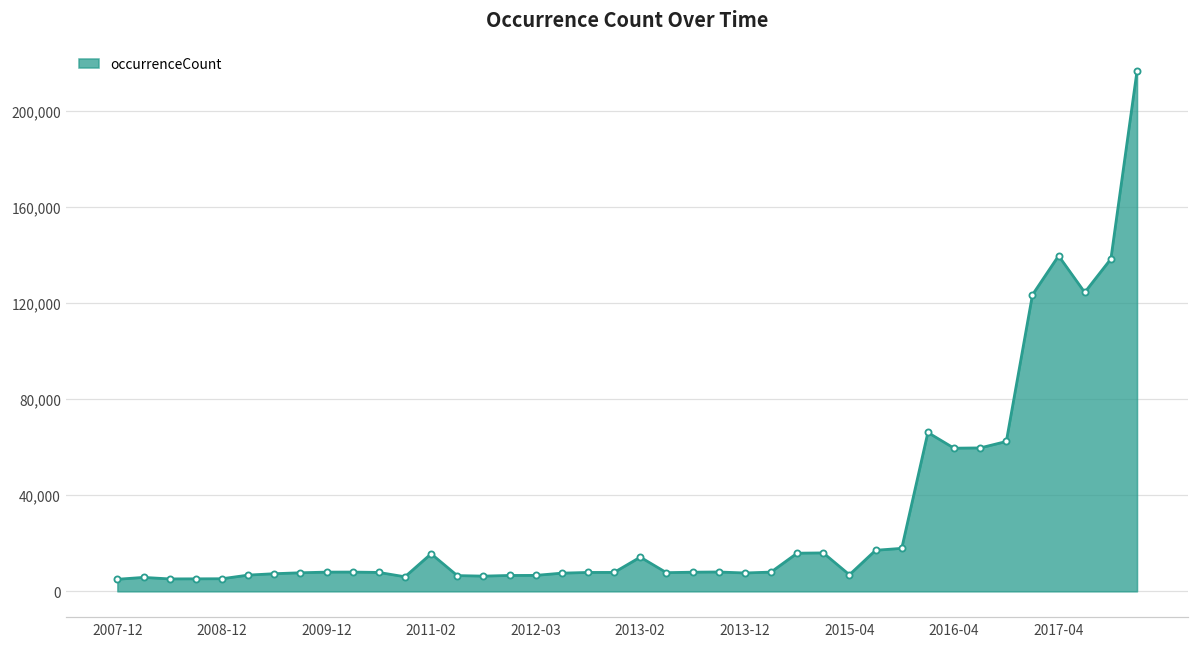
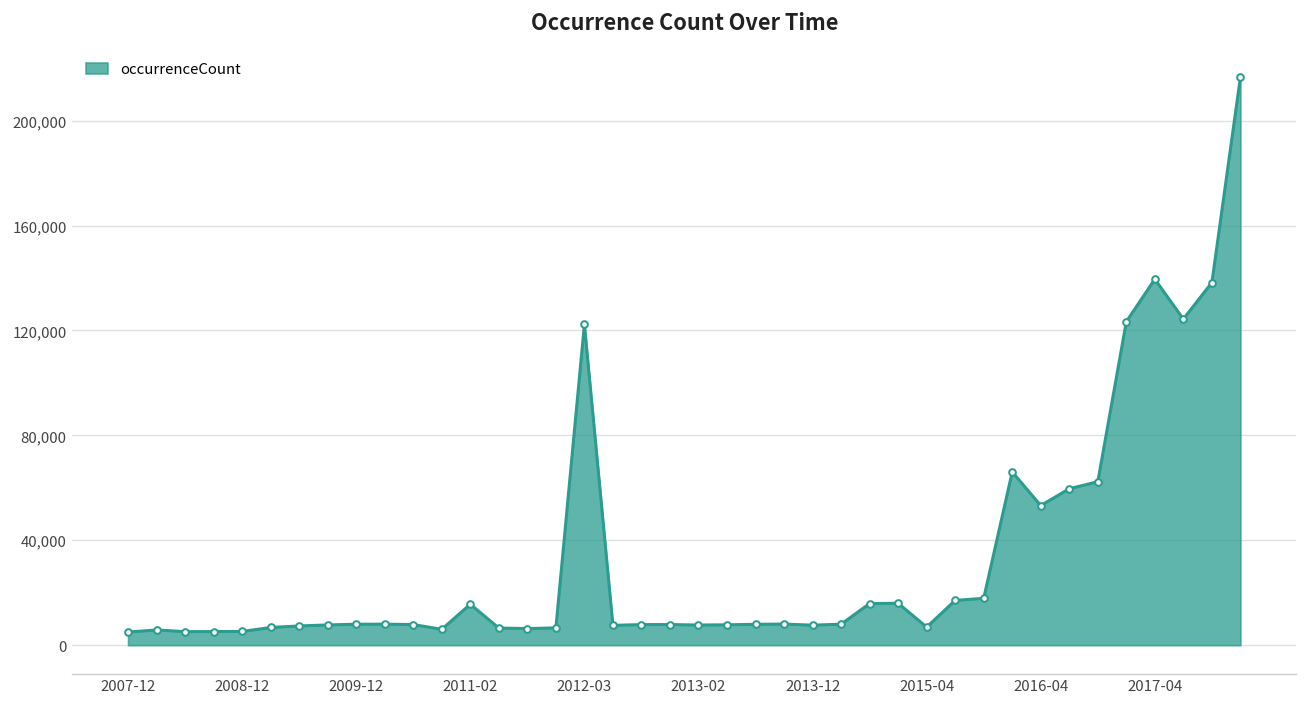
2012-03: 7,000 -> 122,000
2013-02: 14,000 -> 8,000
2016-04: 60,000 -> 53,000
